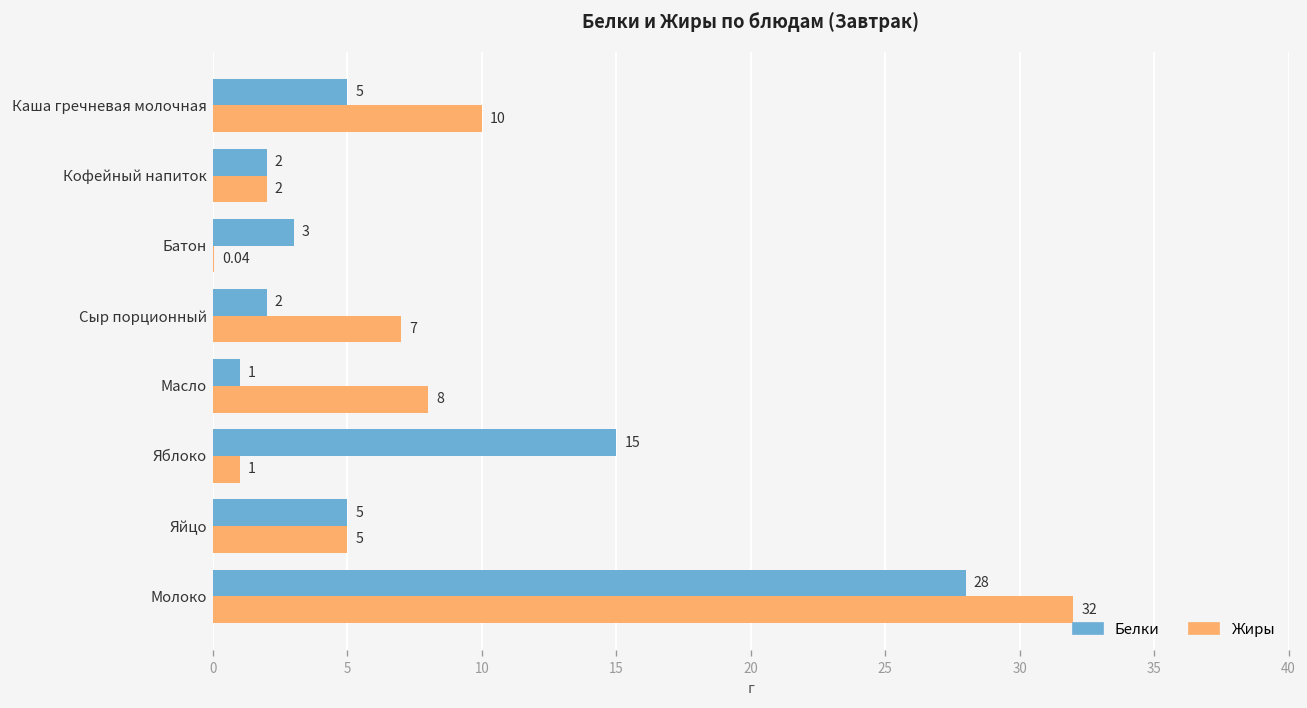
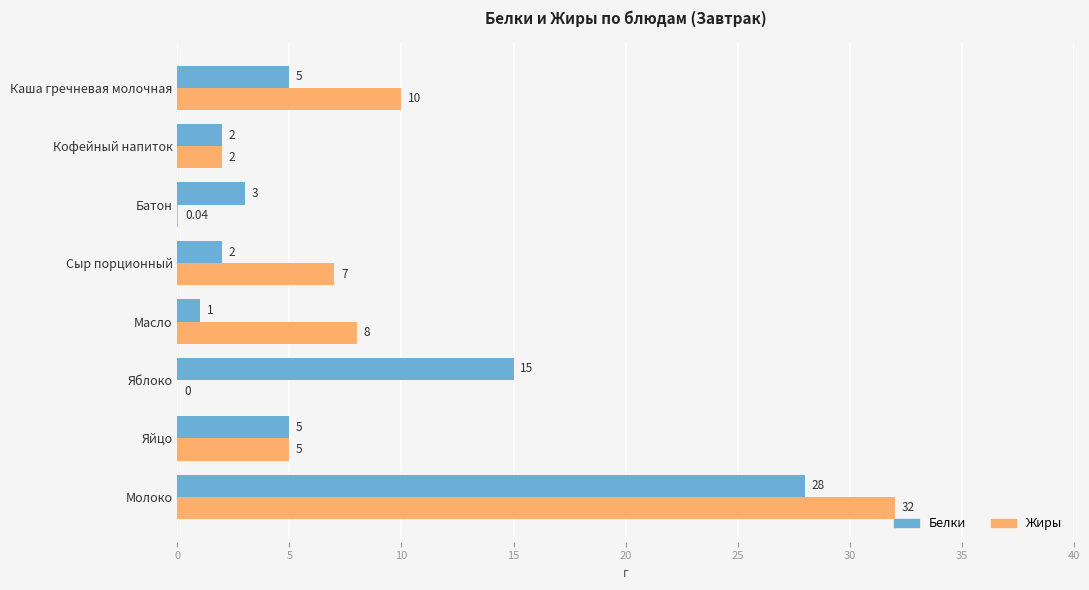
Жиры, Яблоко: 1 -> 0
